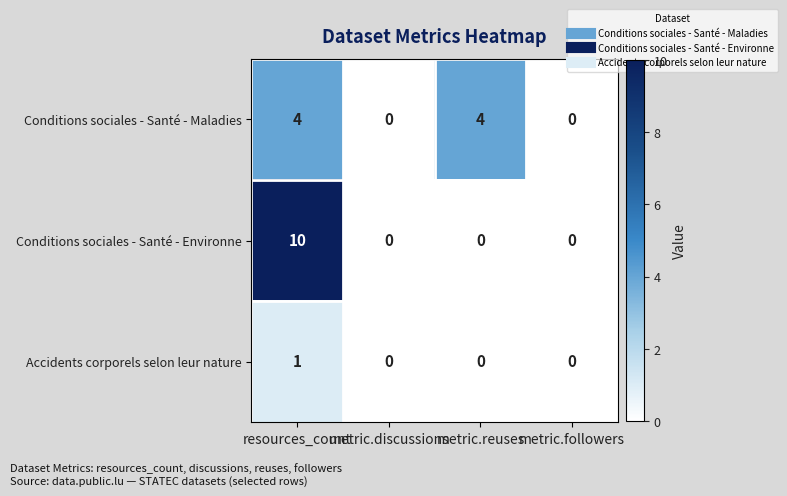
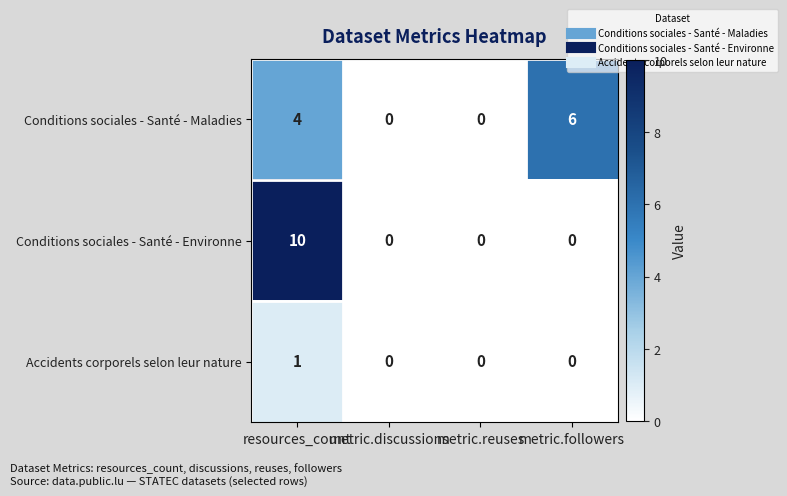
Conditions sociales - Santé - Maladies, metric.reuses: 4 -> 0
Conditions sociales - Santé - Maladies, metric.followers: 0 -> 6
